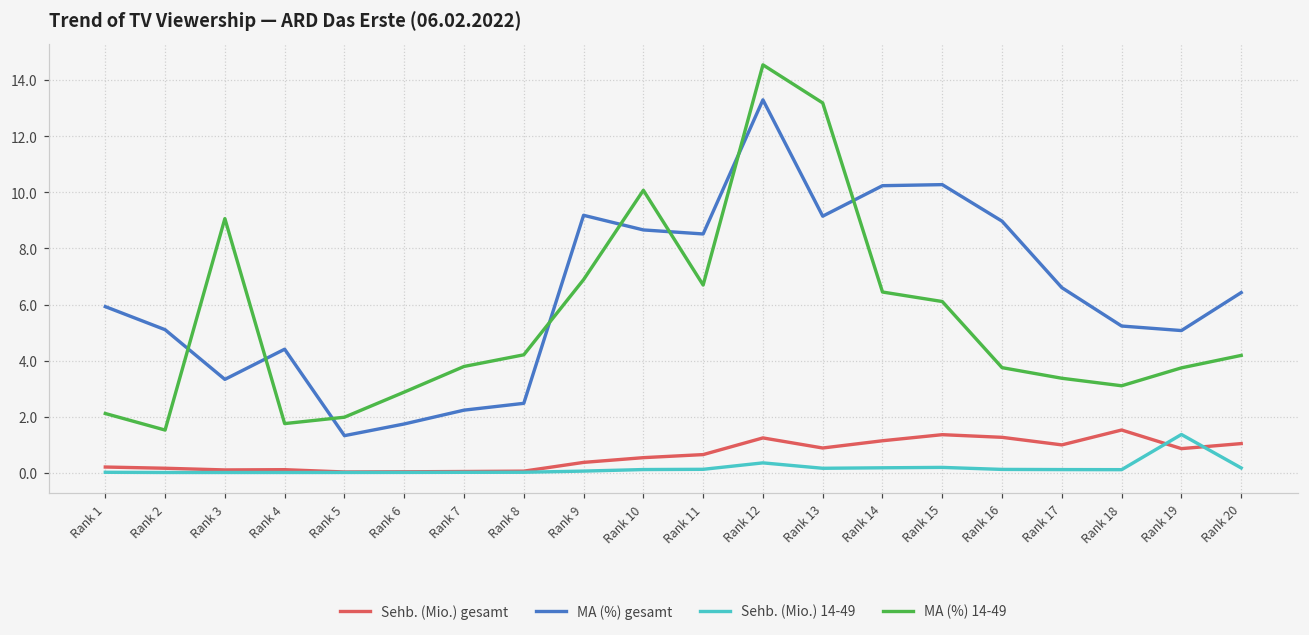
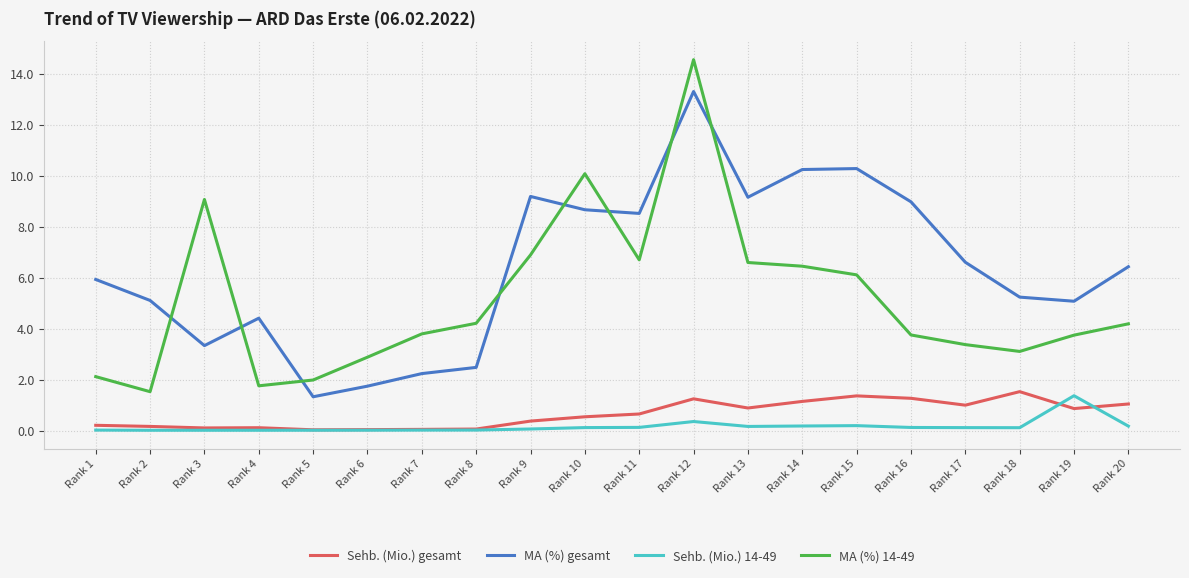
MA (%) 14-49, Rank 13: 13.2 -> 6.6
